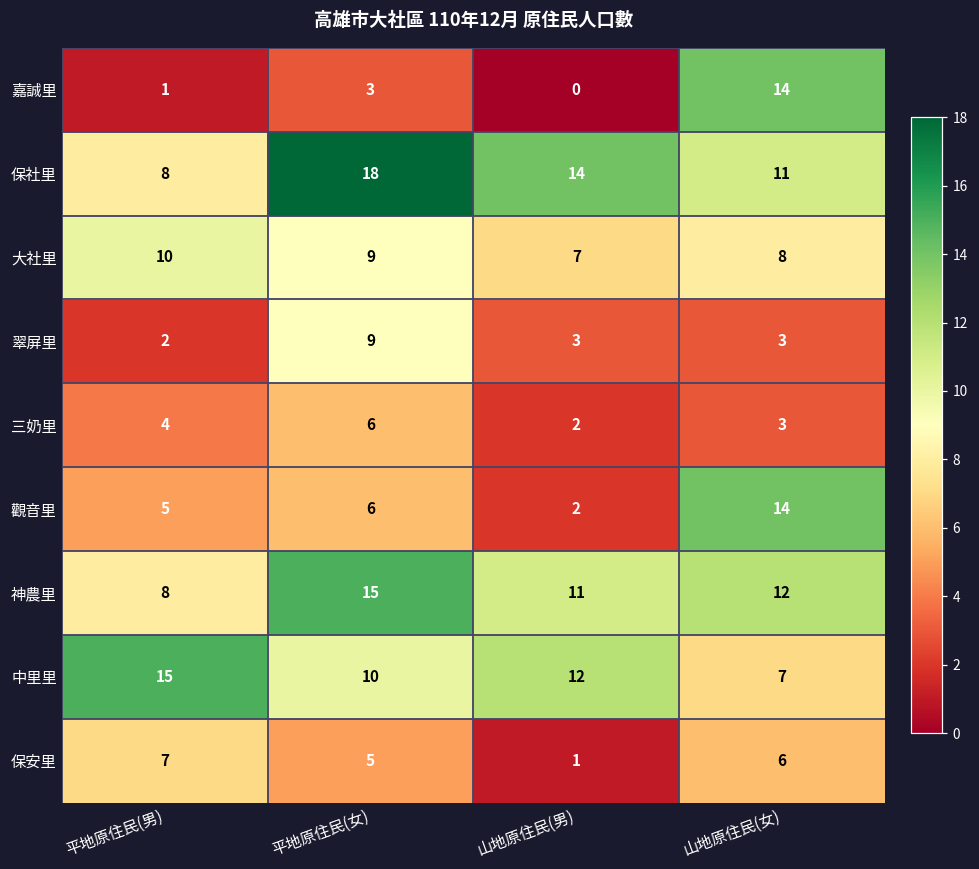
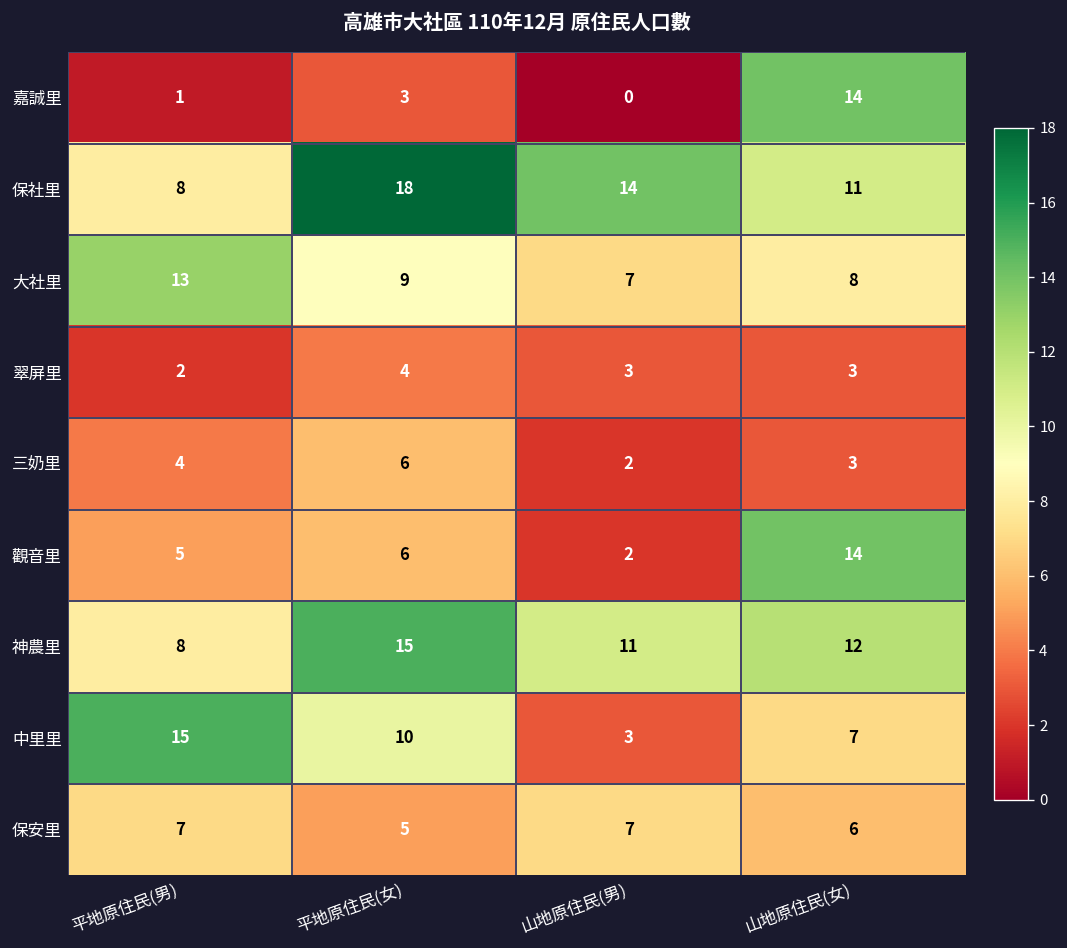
大社里, 平地原住民(男): 10 -> 13
翠屏里, 平地原住民(女): 9 -> 4
中里里, 山地原住民(男): 12 -> 3
保安里, 山地原住民(男): 1 -> 7
